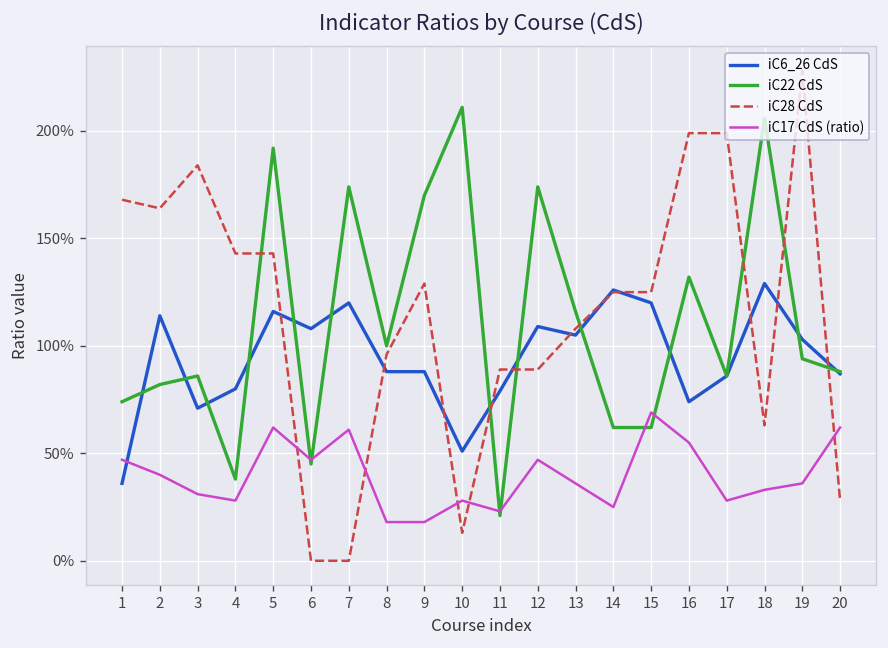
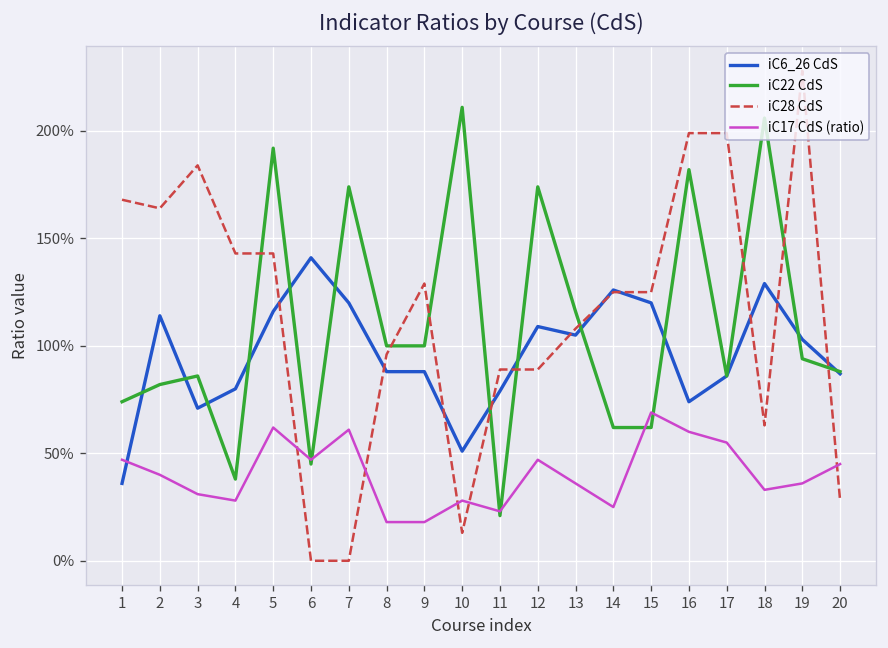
iC6_26 CdS, 6: 108% -> 141%
iC22 CdS, 9: 170% -> 100%
iC22 CdS, 16: 132% -> 182%
iC17 CdS (ratio), 16: 55% -> 60%
iC17 CdS (ratio), 17: 28% -> 55%
iC17 CdS (ratio), 20: 62% -> 45%
